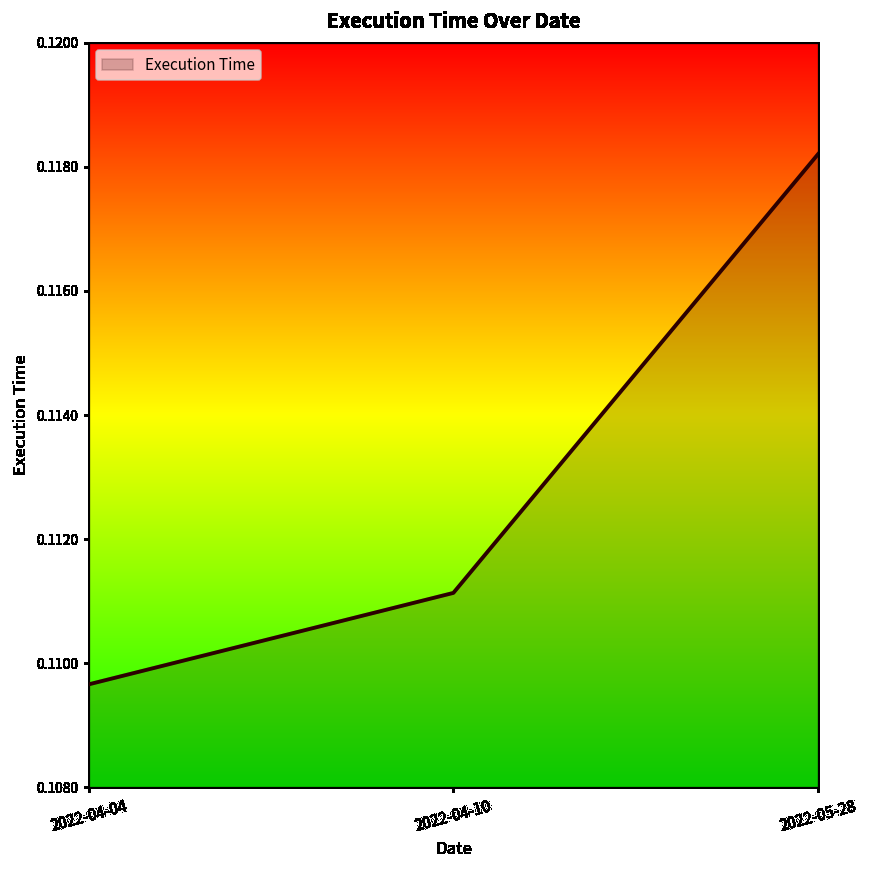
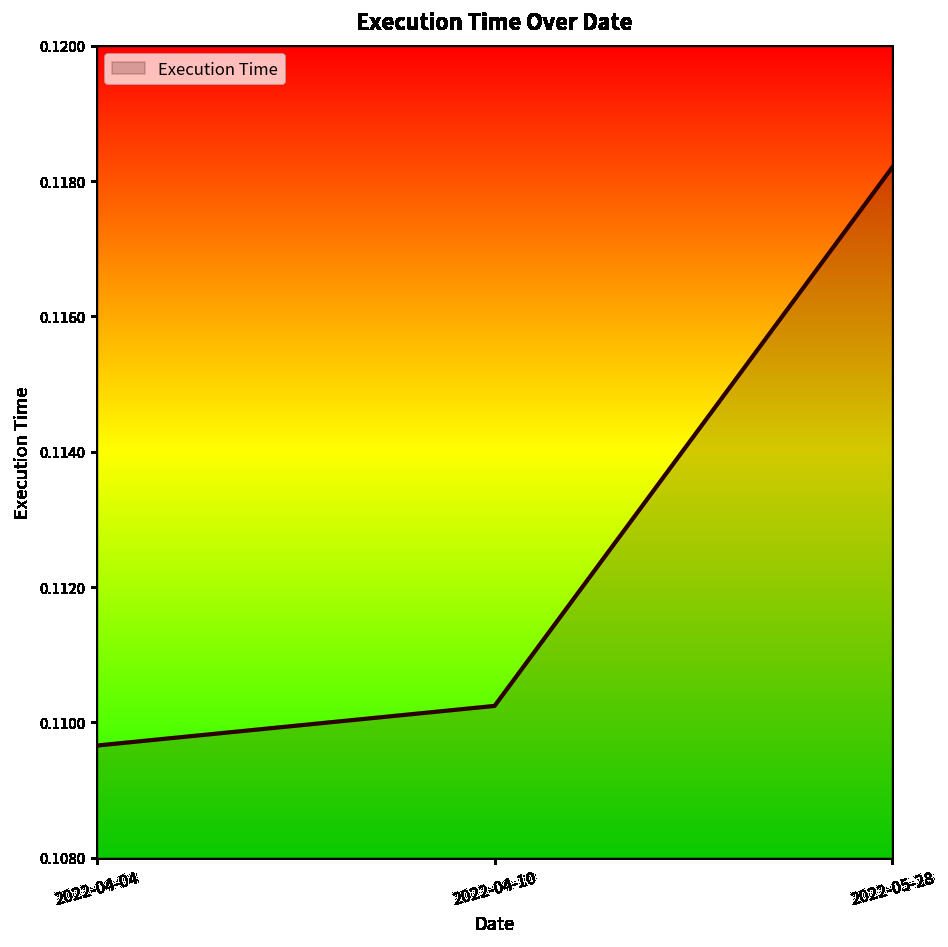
2022-04-10: 0.1111 -> 0.1102
